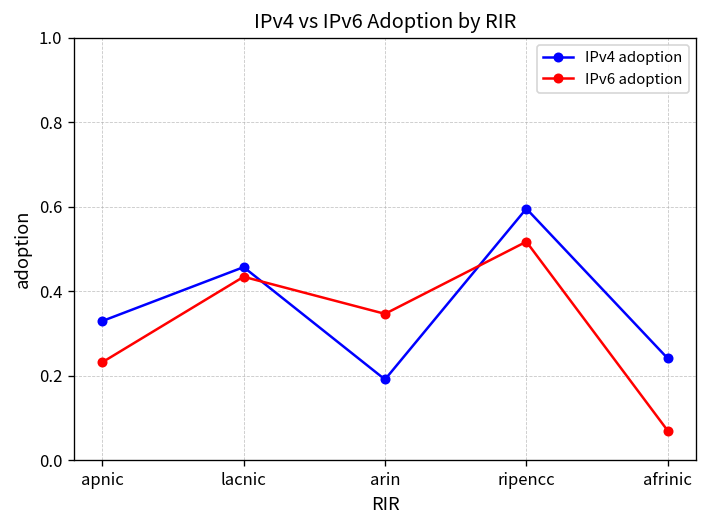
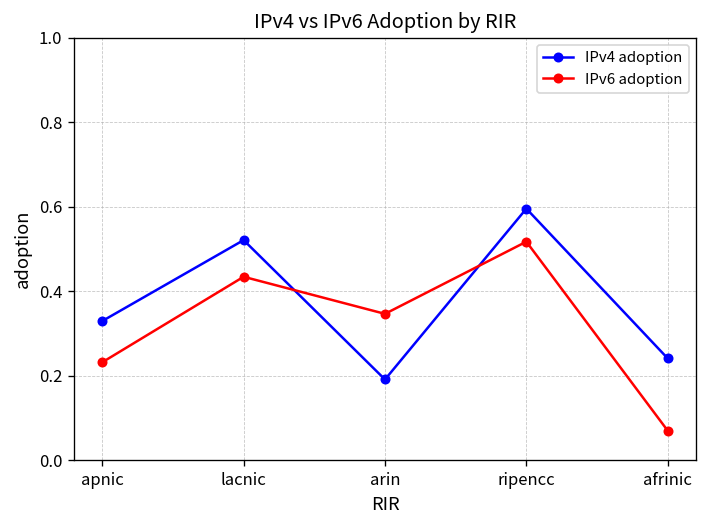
IPv4 adoption, lacnic: 0.46 -> 0.52
